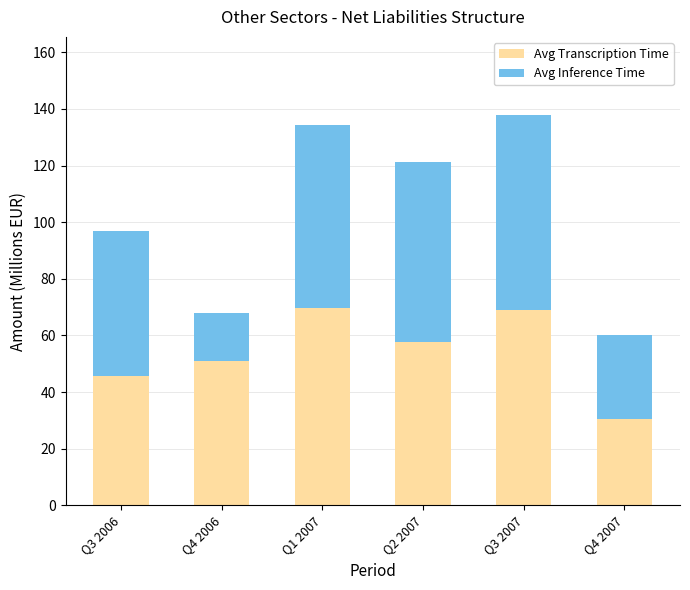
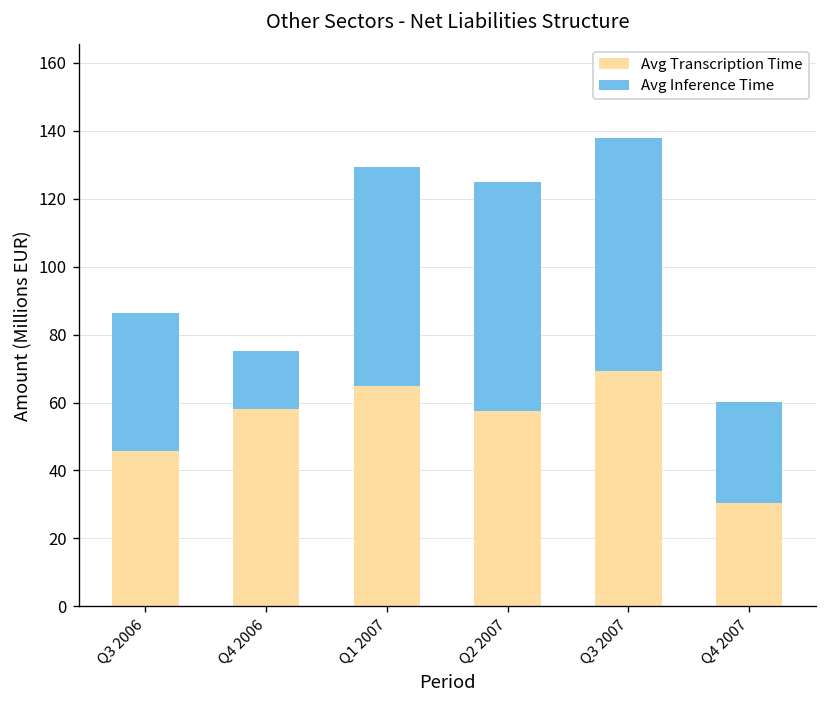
Avg Inference Time, Q3 2006: 51 -> 41
Avg Transcription Time, Q4 2006: 51 -> 58
Avg Transcription Time, Q1 2007: 70 -> 65
Avg Inference Time, Q2 2007: 64 -> 67
